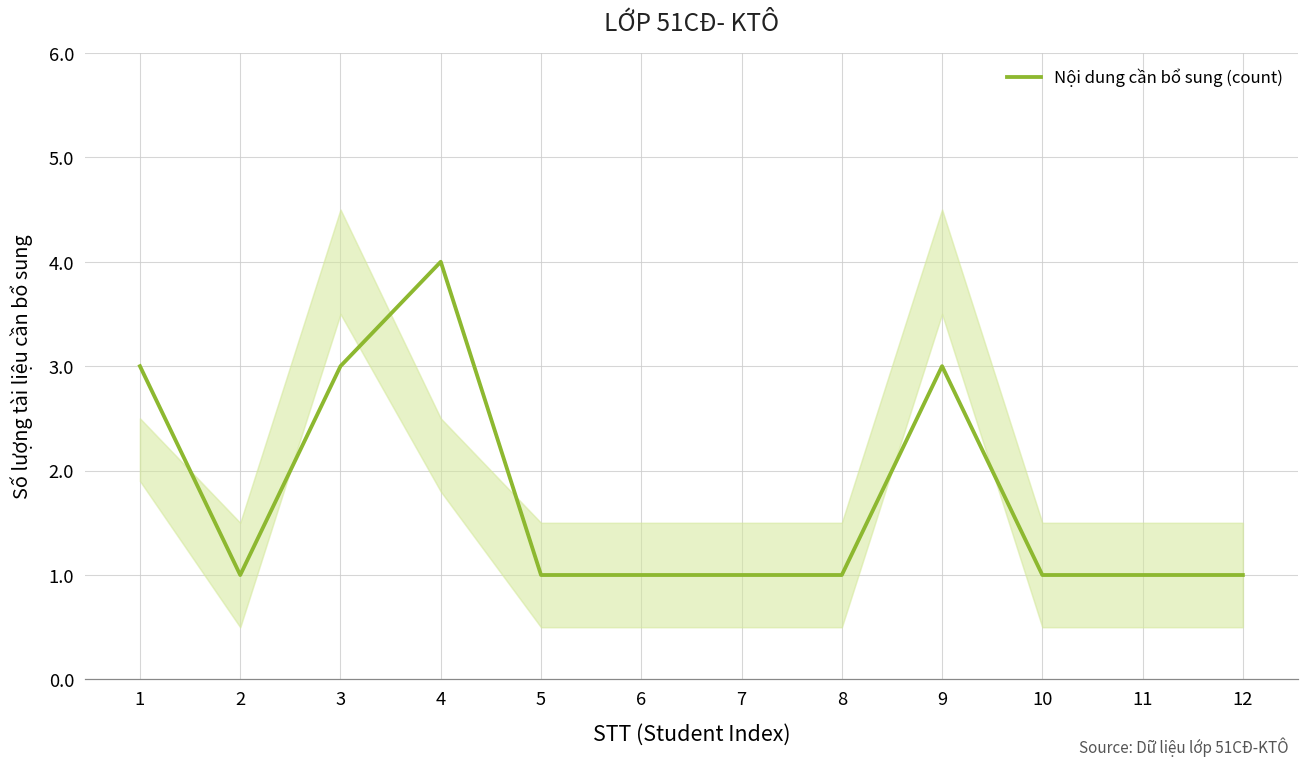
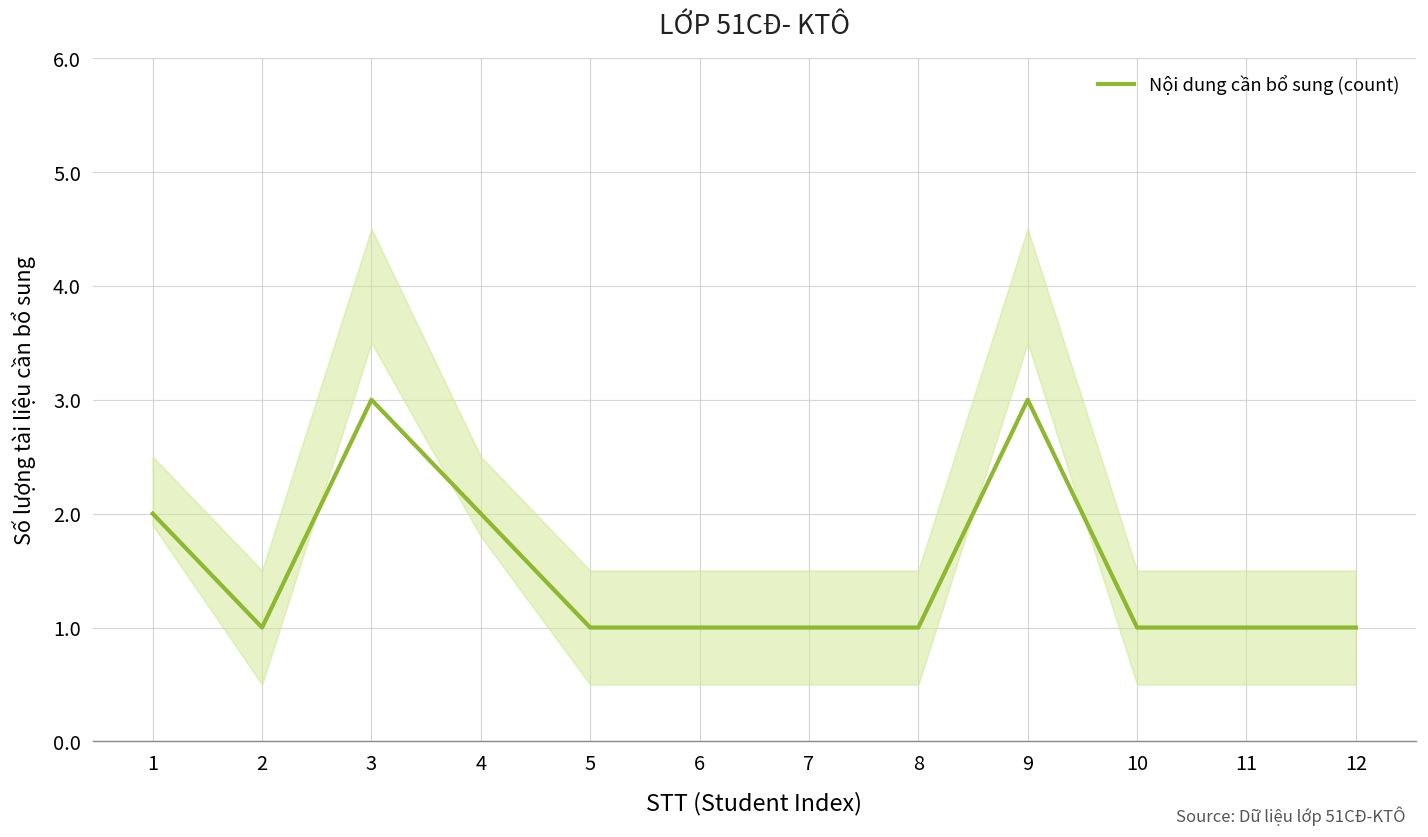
Nội dung cần bổ sung (count), 1: 3 -> 2
Nội dung cần bổ sung (count), 4: 4 -> 2
